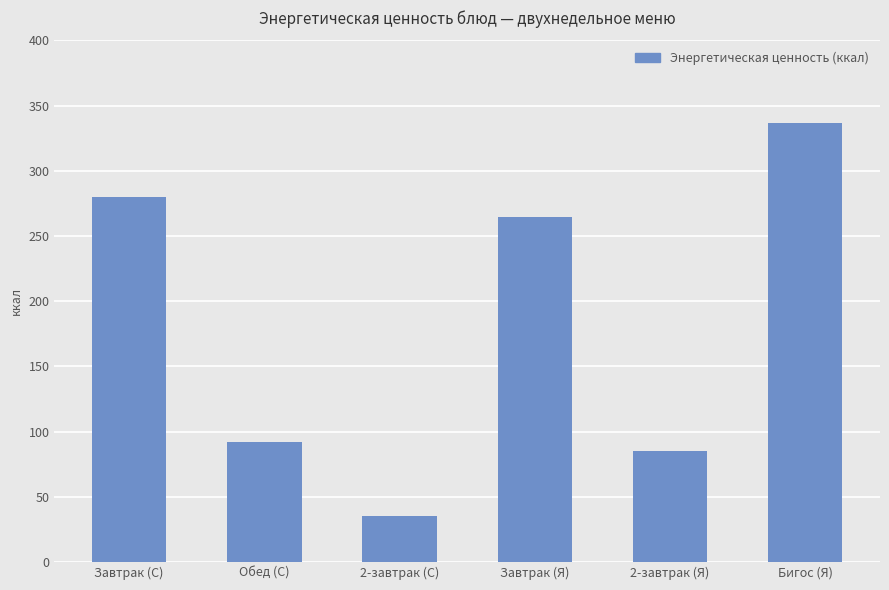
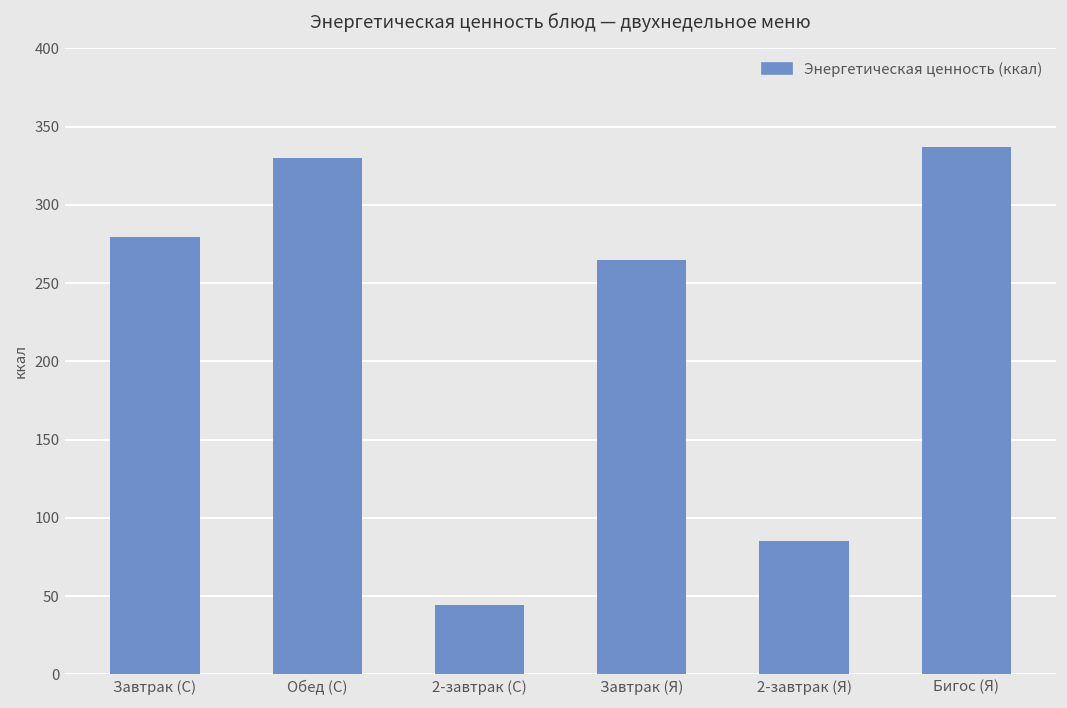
Обед (С): 92 -> 330
2-завтрак (С): 35 -> 44
